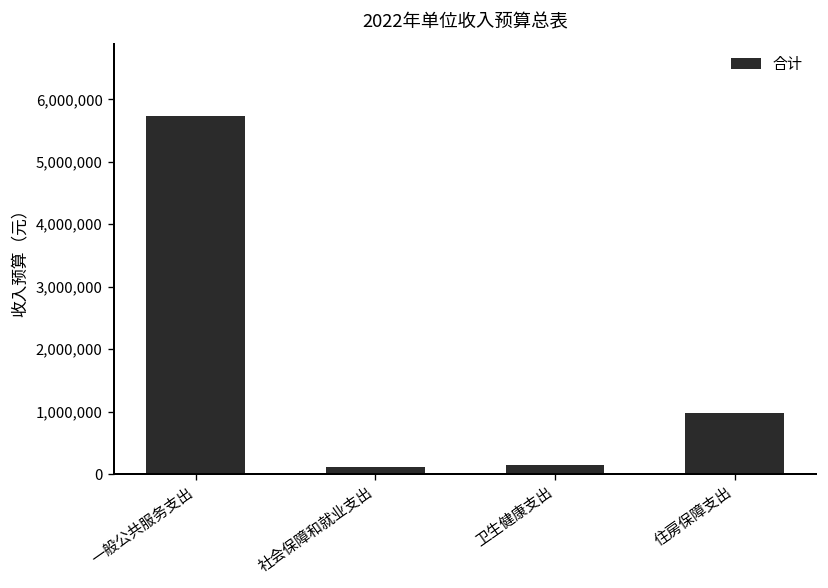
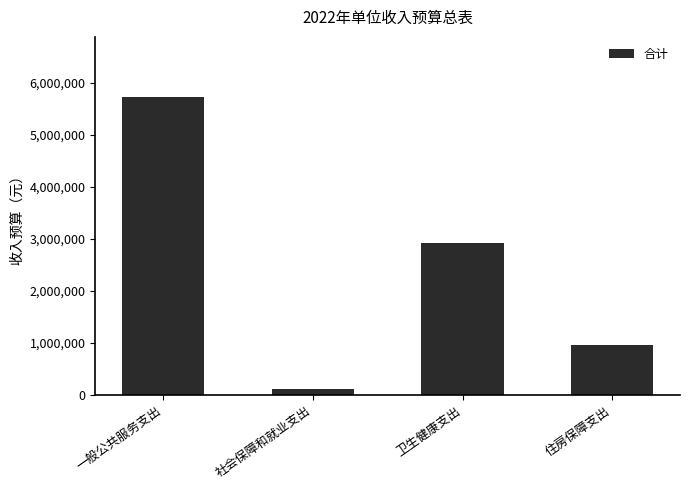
卫生健康支出: 100,000 -> 2,900,000
